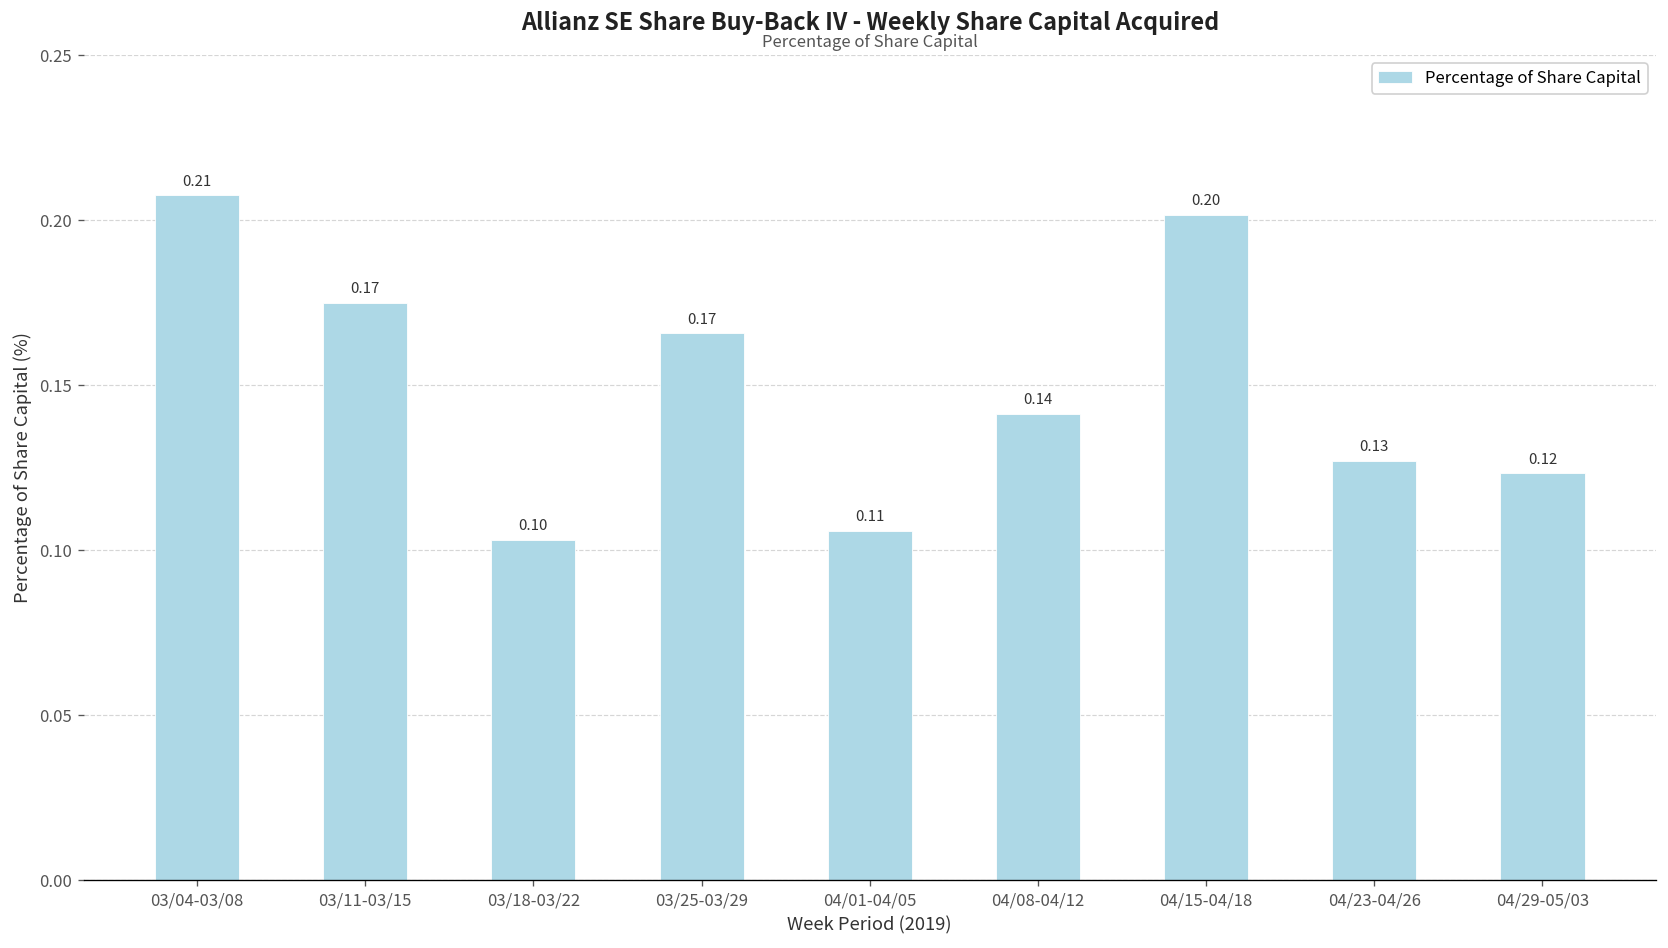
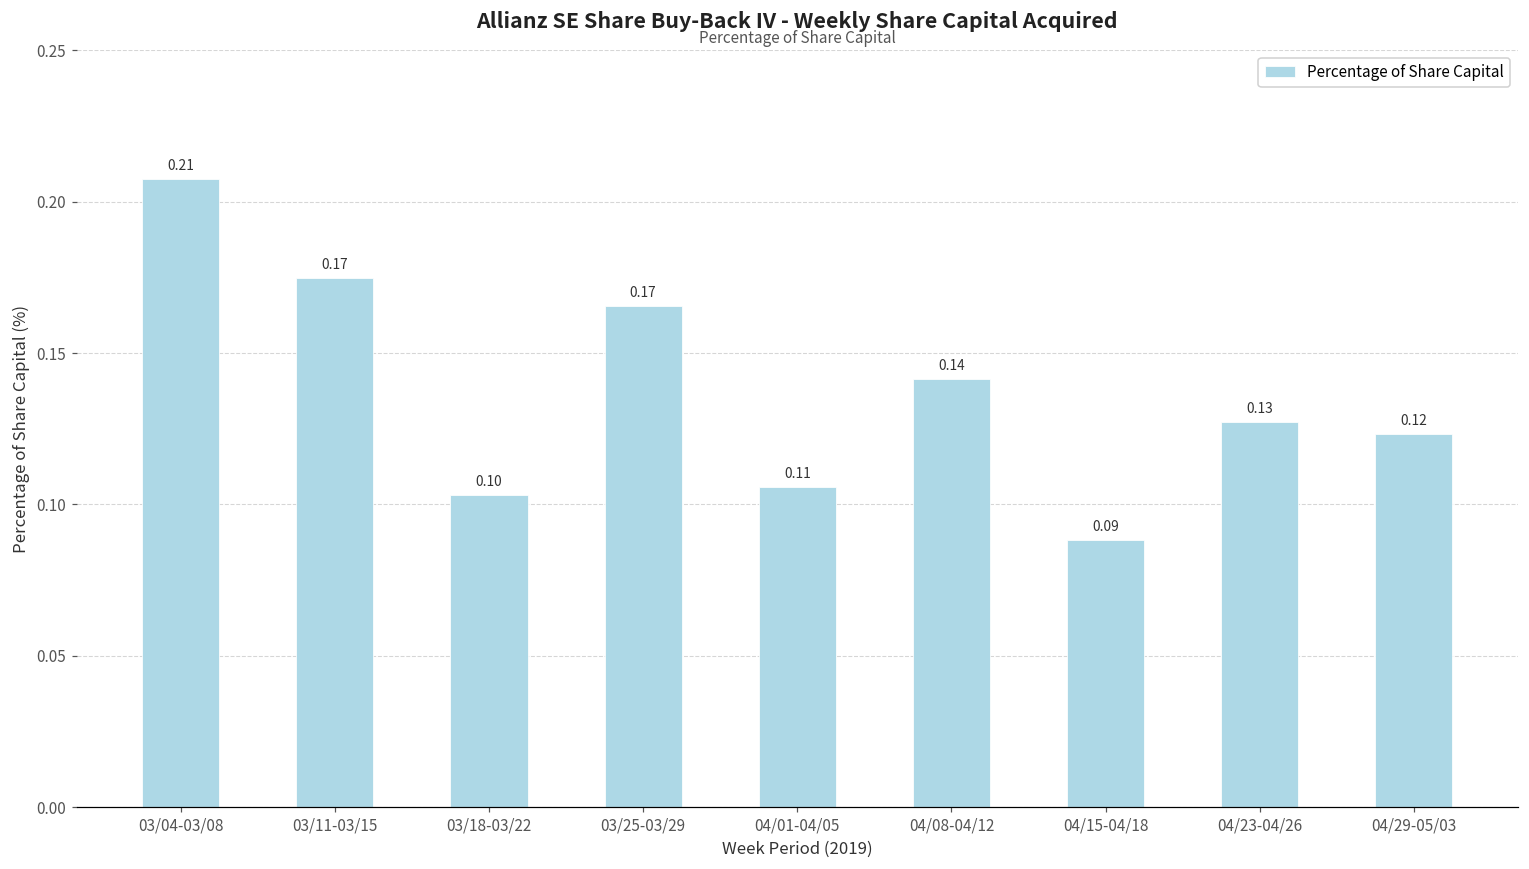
04/15-04/18: 0.20 -> 0.09
